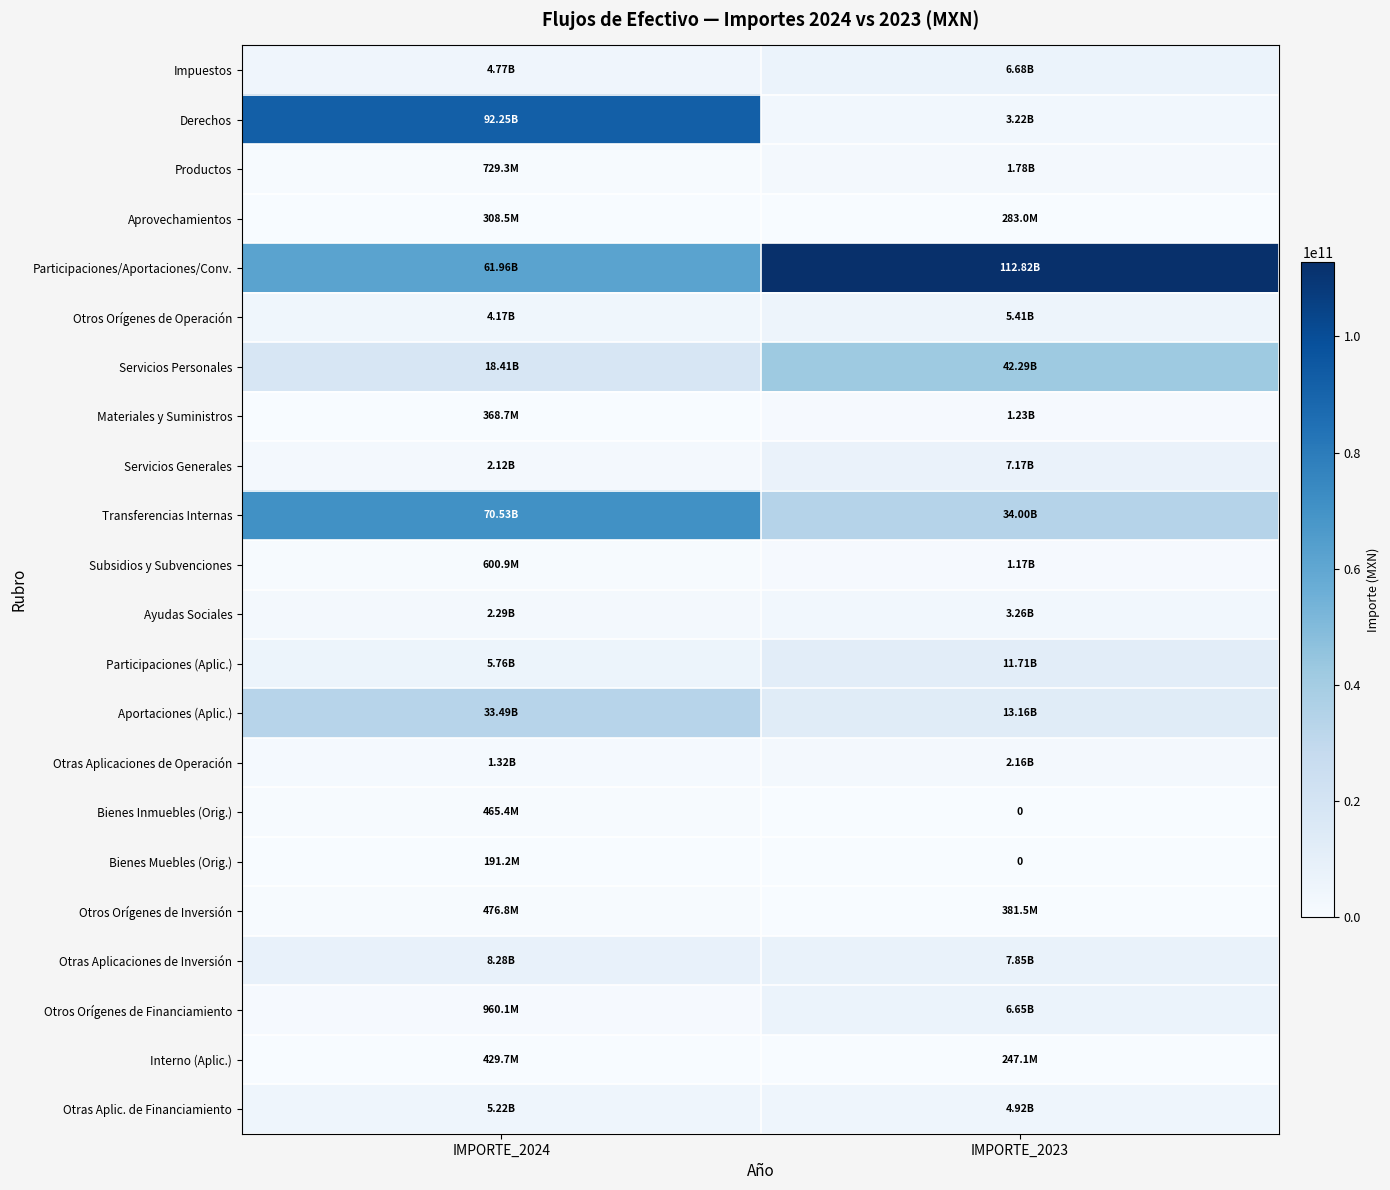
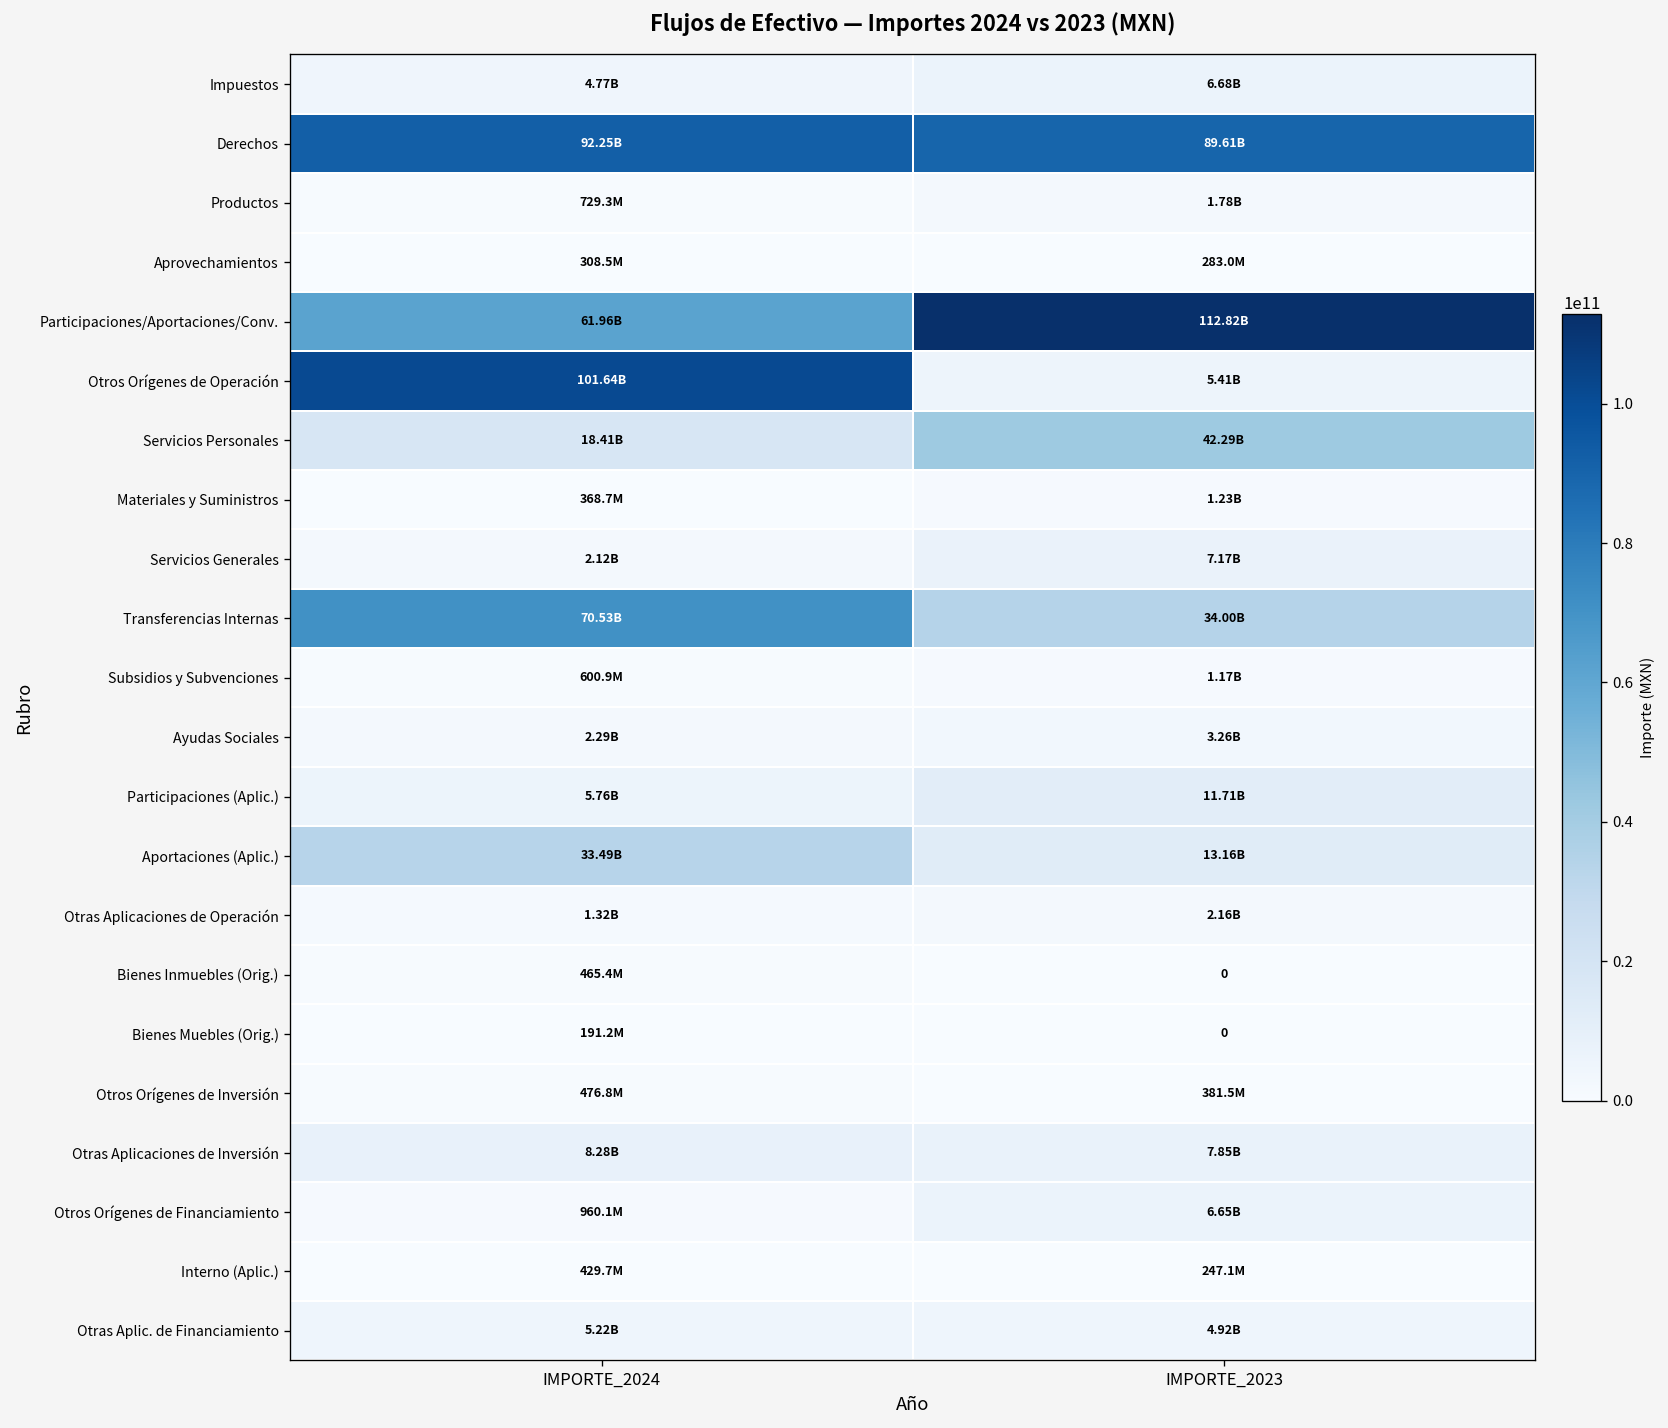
Derechos, IMPORTE_2023: 3.22B -> 89.61B
Otros Orígenes de Operación, IMPORTE_2024: 4.17B -> 101.64B
